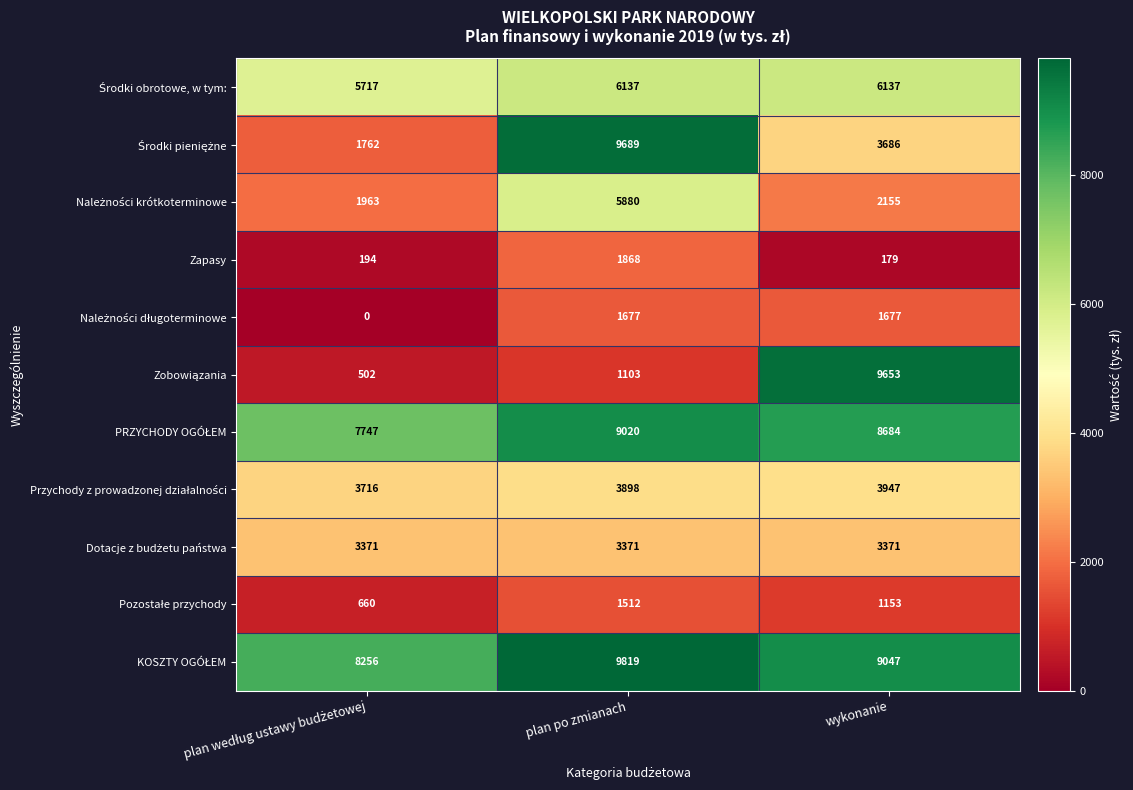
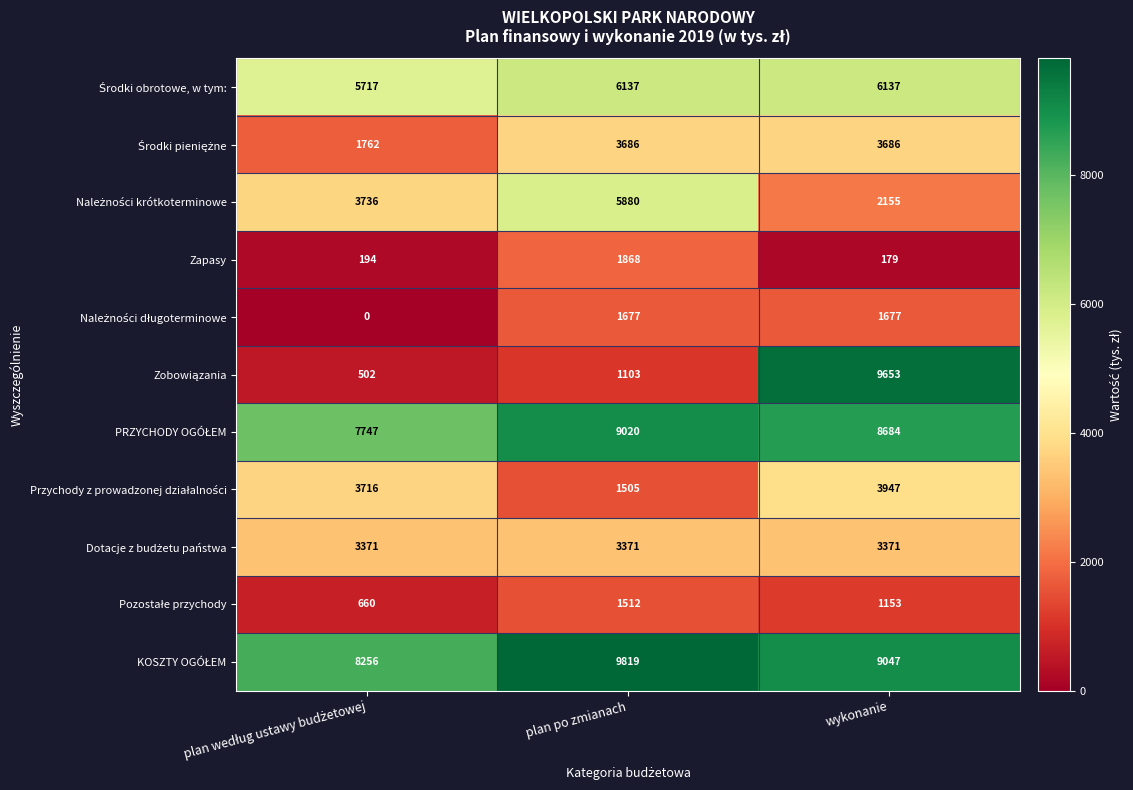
Środki pieniężne, plan po zmianach: 9689 -> 3686
Należności krótkoterminowe, plan według ustawy budżetowej: 1963 -> 3736
Przychody z prowadzonej działalności, plan po zmianach: 3898 -> 1505
